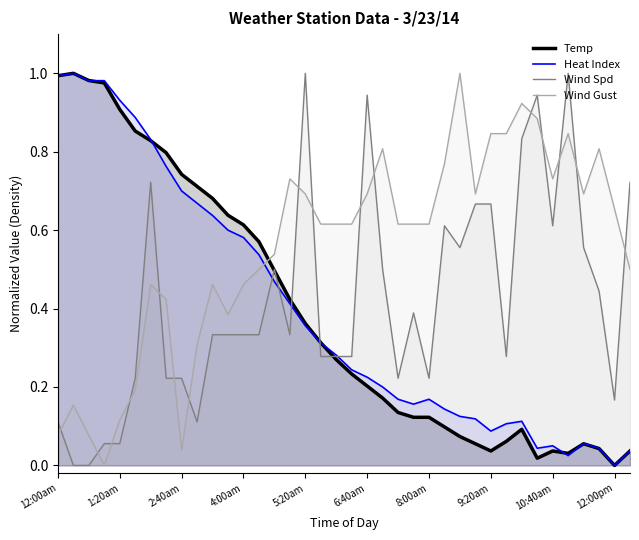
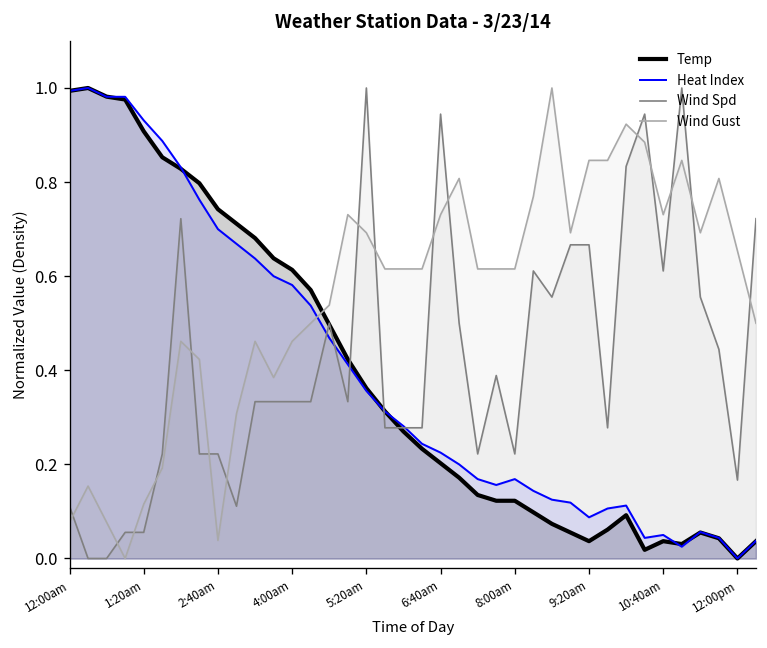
Wind Gust, 6:40am: 0.69 -> 0.73
